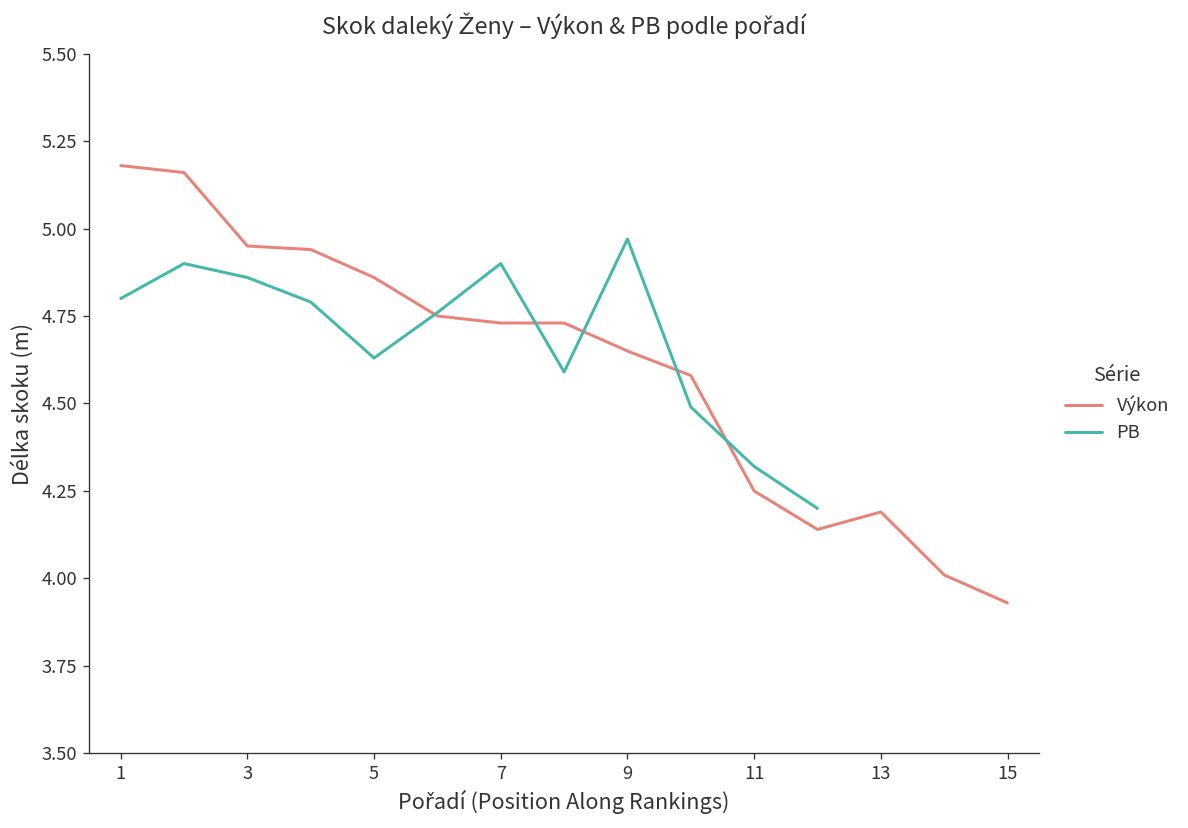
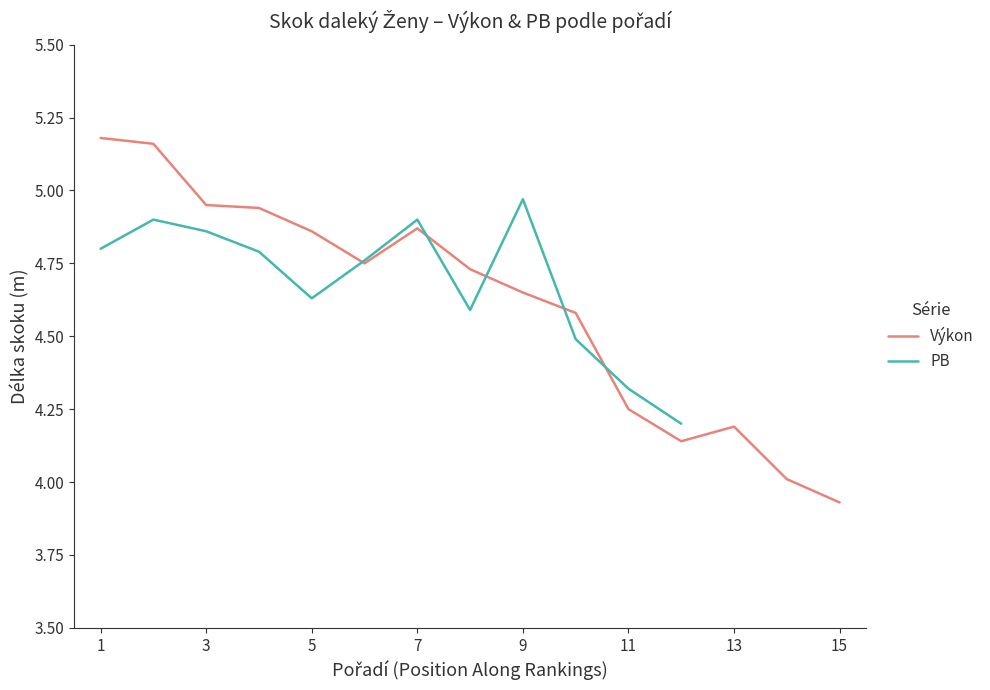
Výkon, 7: 4.73 -> 4.87
